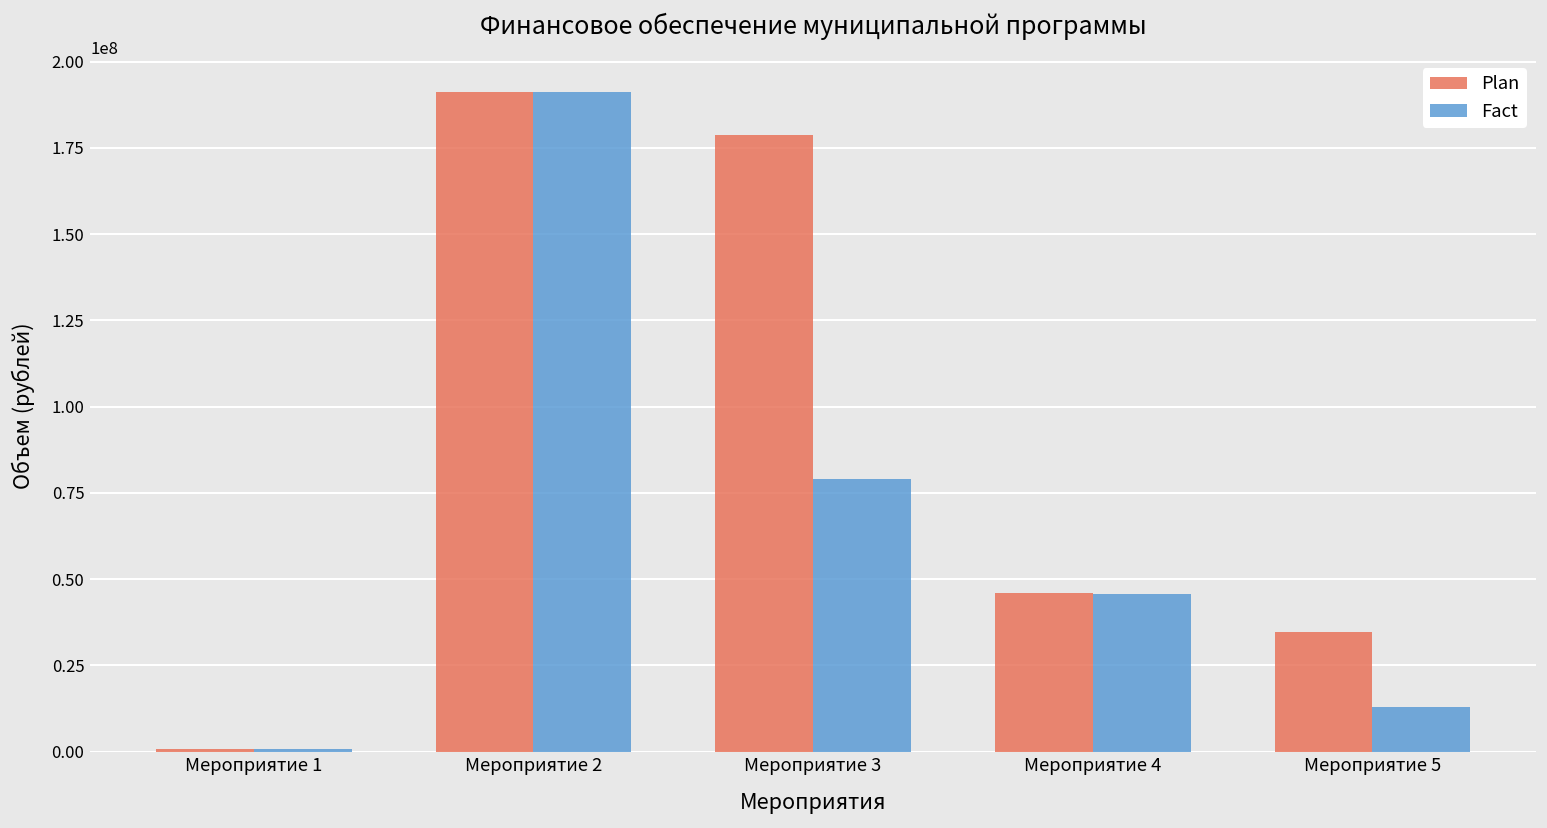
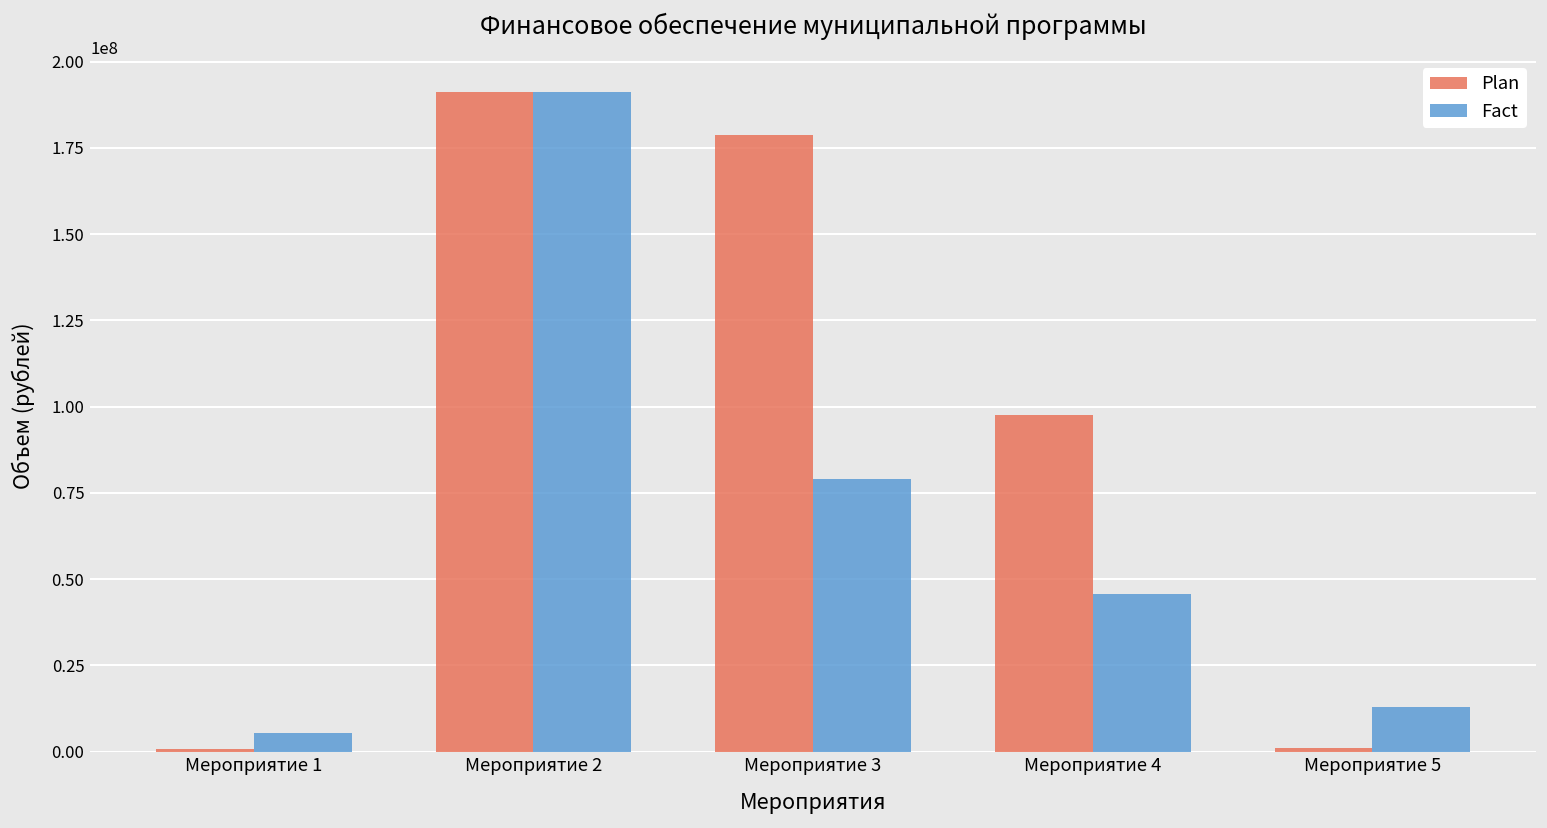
Fact, Мероприятие 1: 1000000 -> 5000000
Plan, Мероприятие 4: 46000000 -> 97000000
Plan, Мероприятие 5: 35000000 -> 1000000
